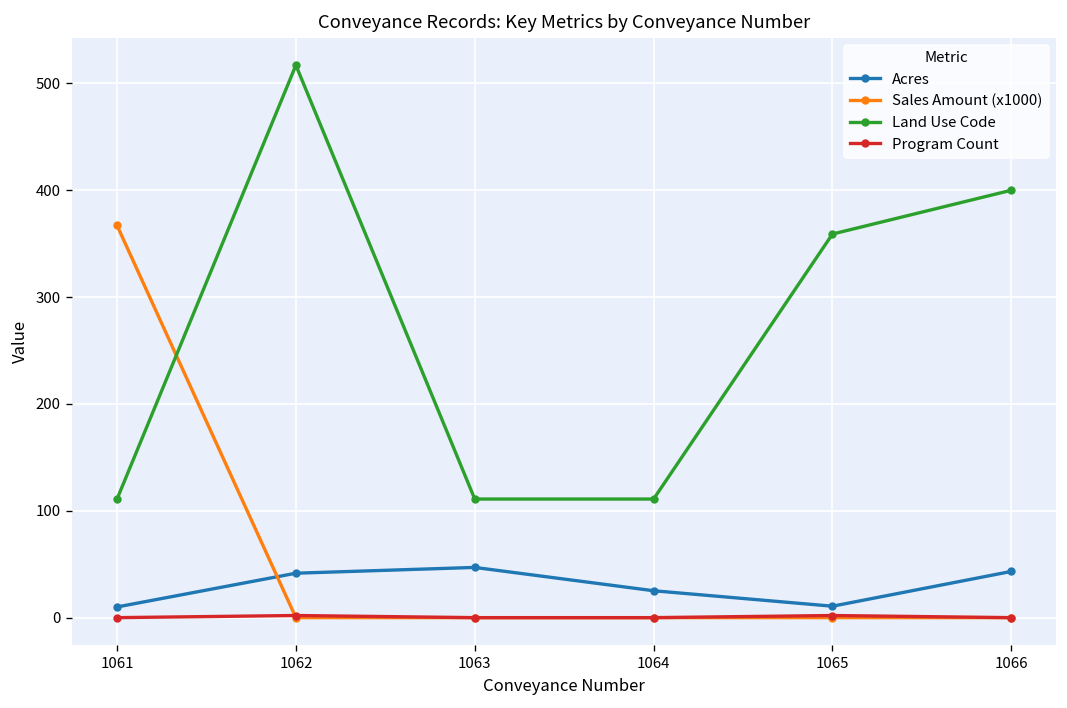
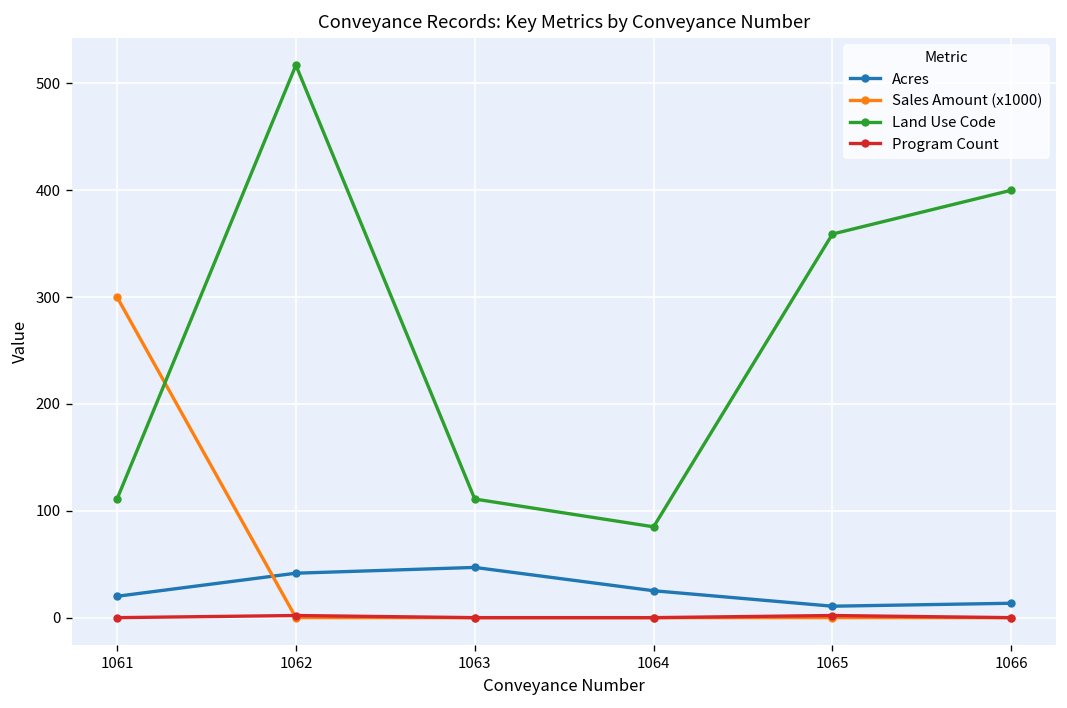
Acres, 1061: 10 -> 20
Sales Amount (x1000), 1061: 370 -> 300
Land Use Code, 1064: 110 -> 90
Acres, 1066: 40 -> 10
